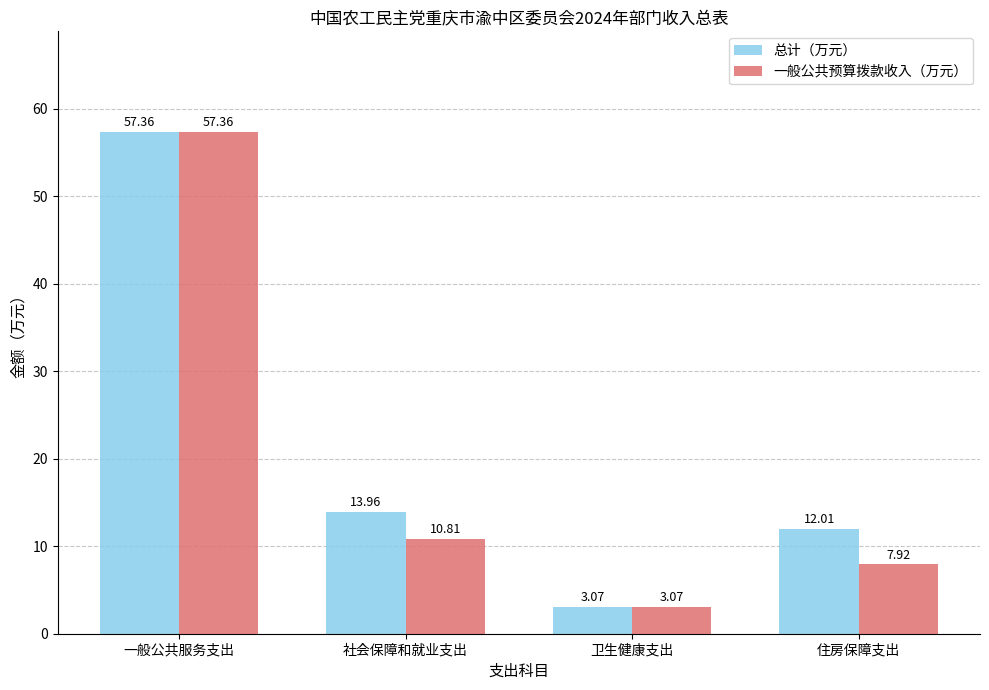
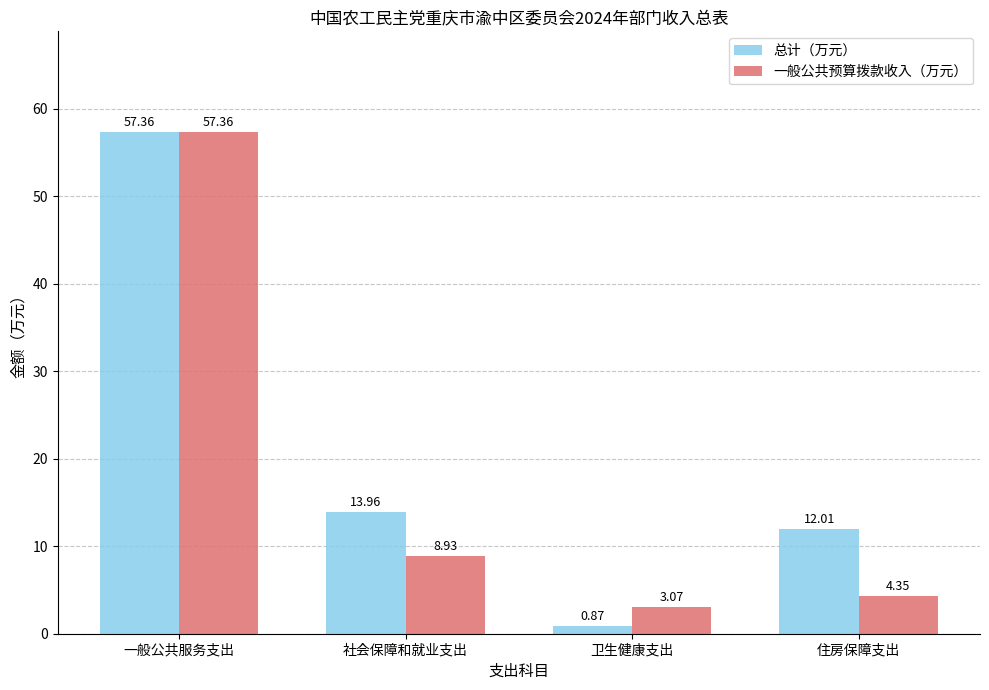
一般公共预算拨款收入（万元）, 社会保障和就业支出: 10.81 -> 8.93
总计（万元）, 卫生健康支出: 3.07 -> 0.87
一般公共预算拨款收入（万元）, 住房保障支出: 7.92 -> 4.35
